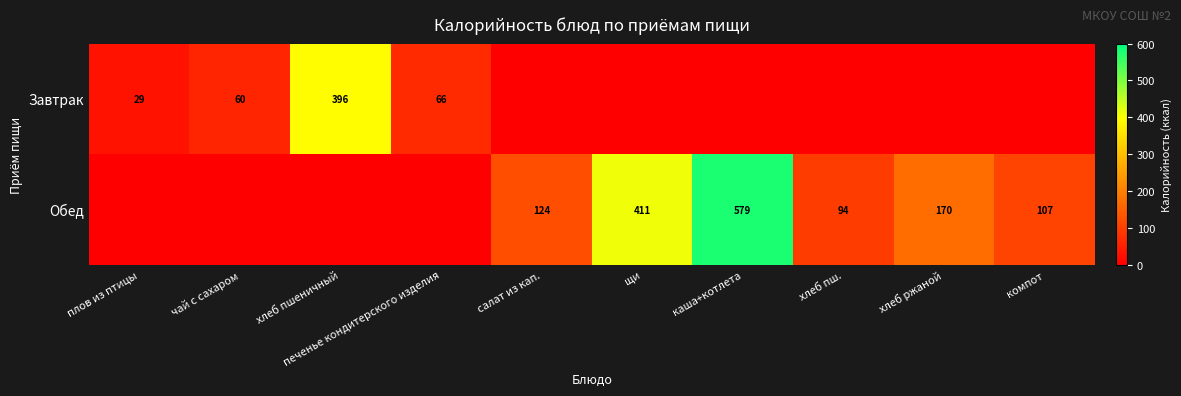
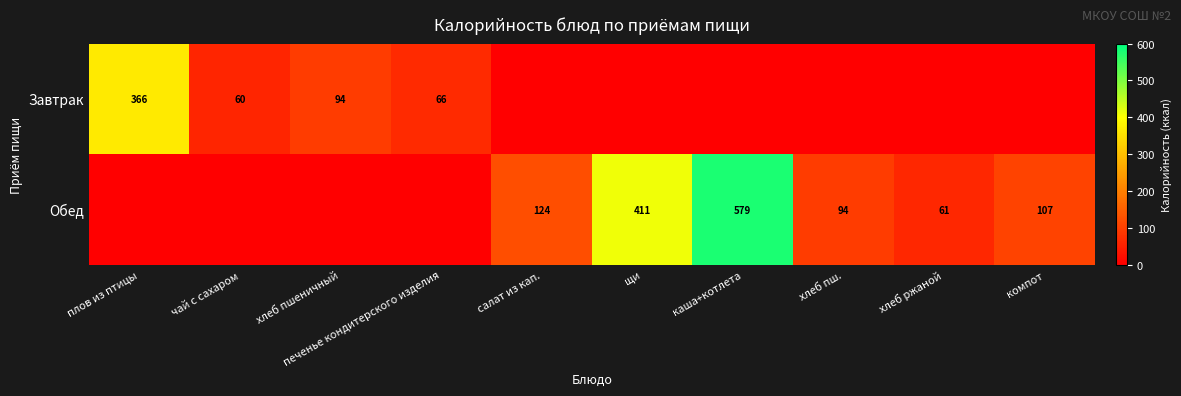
Завтрак, плов из птицы: 29 -> 366
Завтрак, хлеб пшеничный: 396 -> 94
Обед, хлеб ржаной: 170 -> 61
